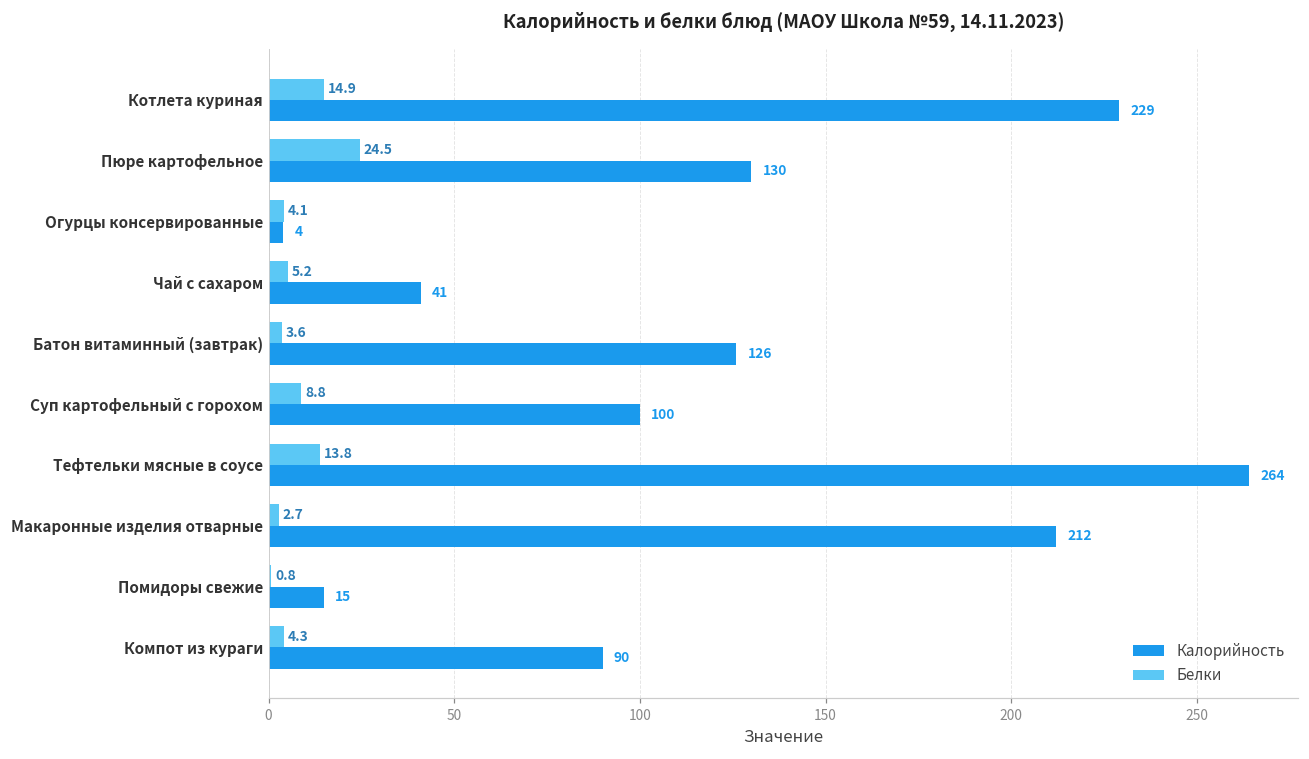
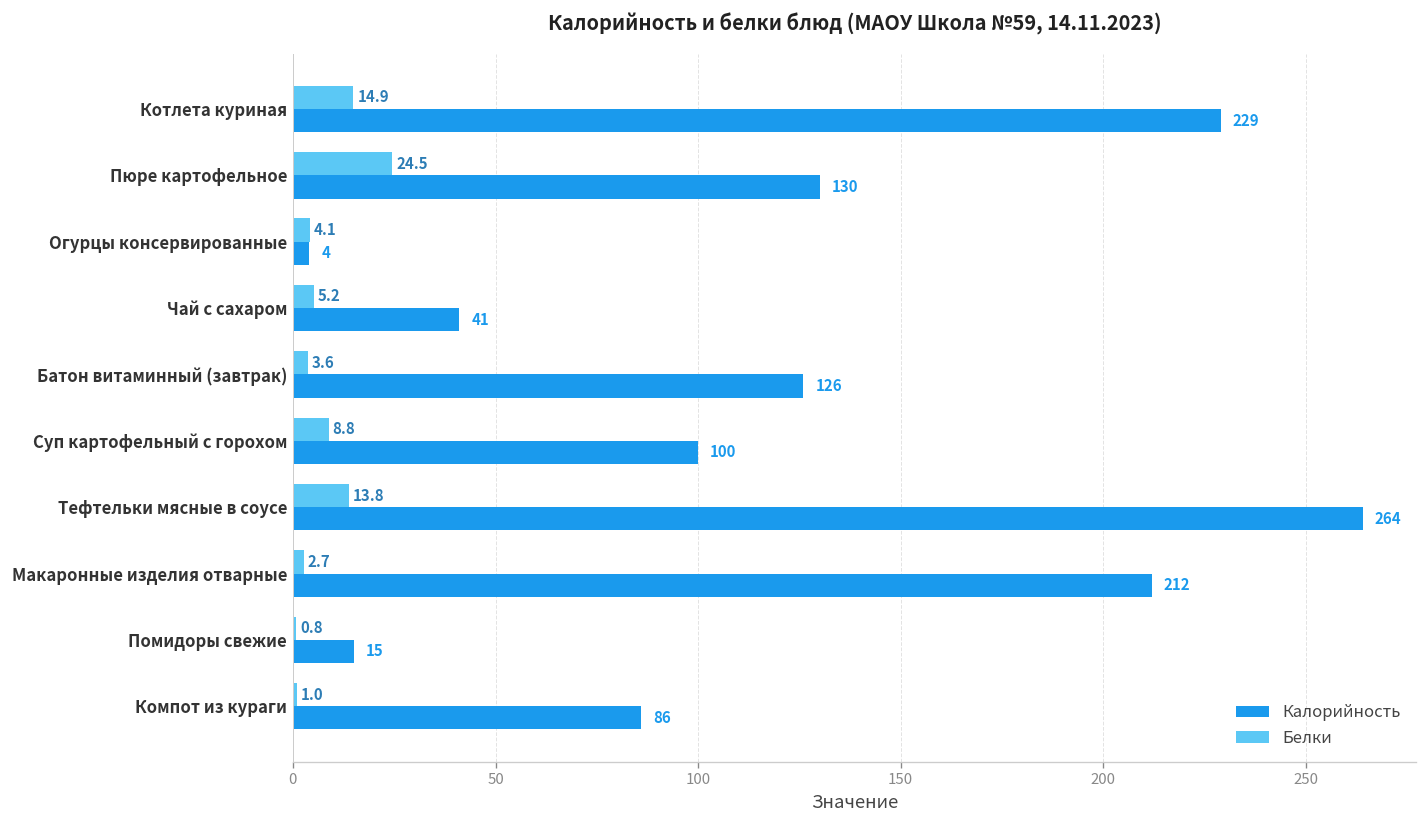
Белки, Компот из кураги: 4.3 -> 1.0
Калорийность, Компот из кураги: 90 -> 86
